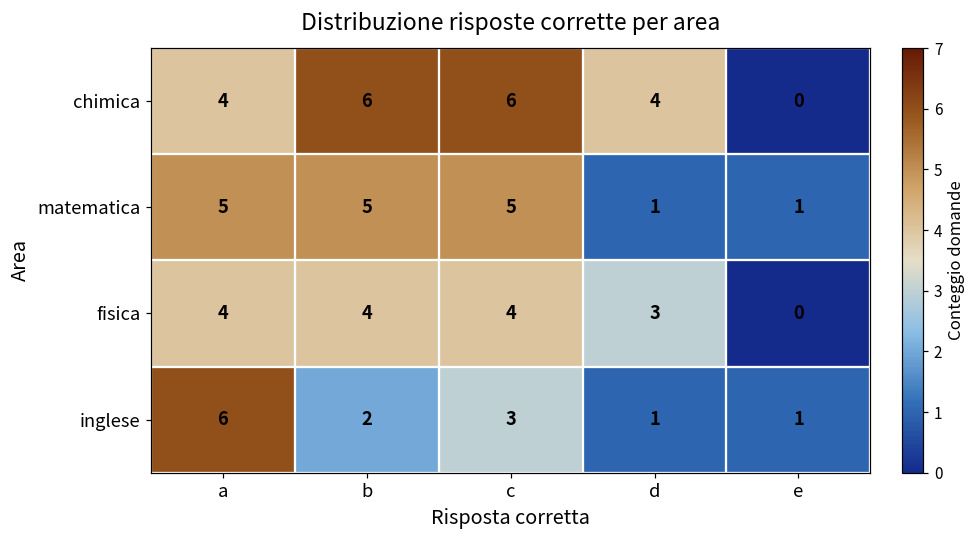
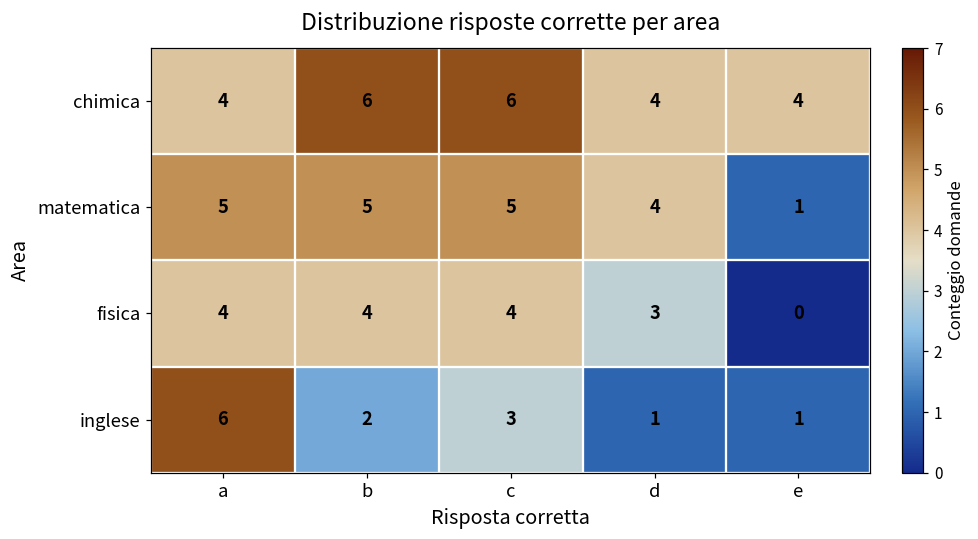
chimica, e: 0 -> 4
matematica, d: 1 -> 4
